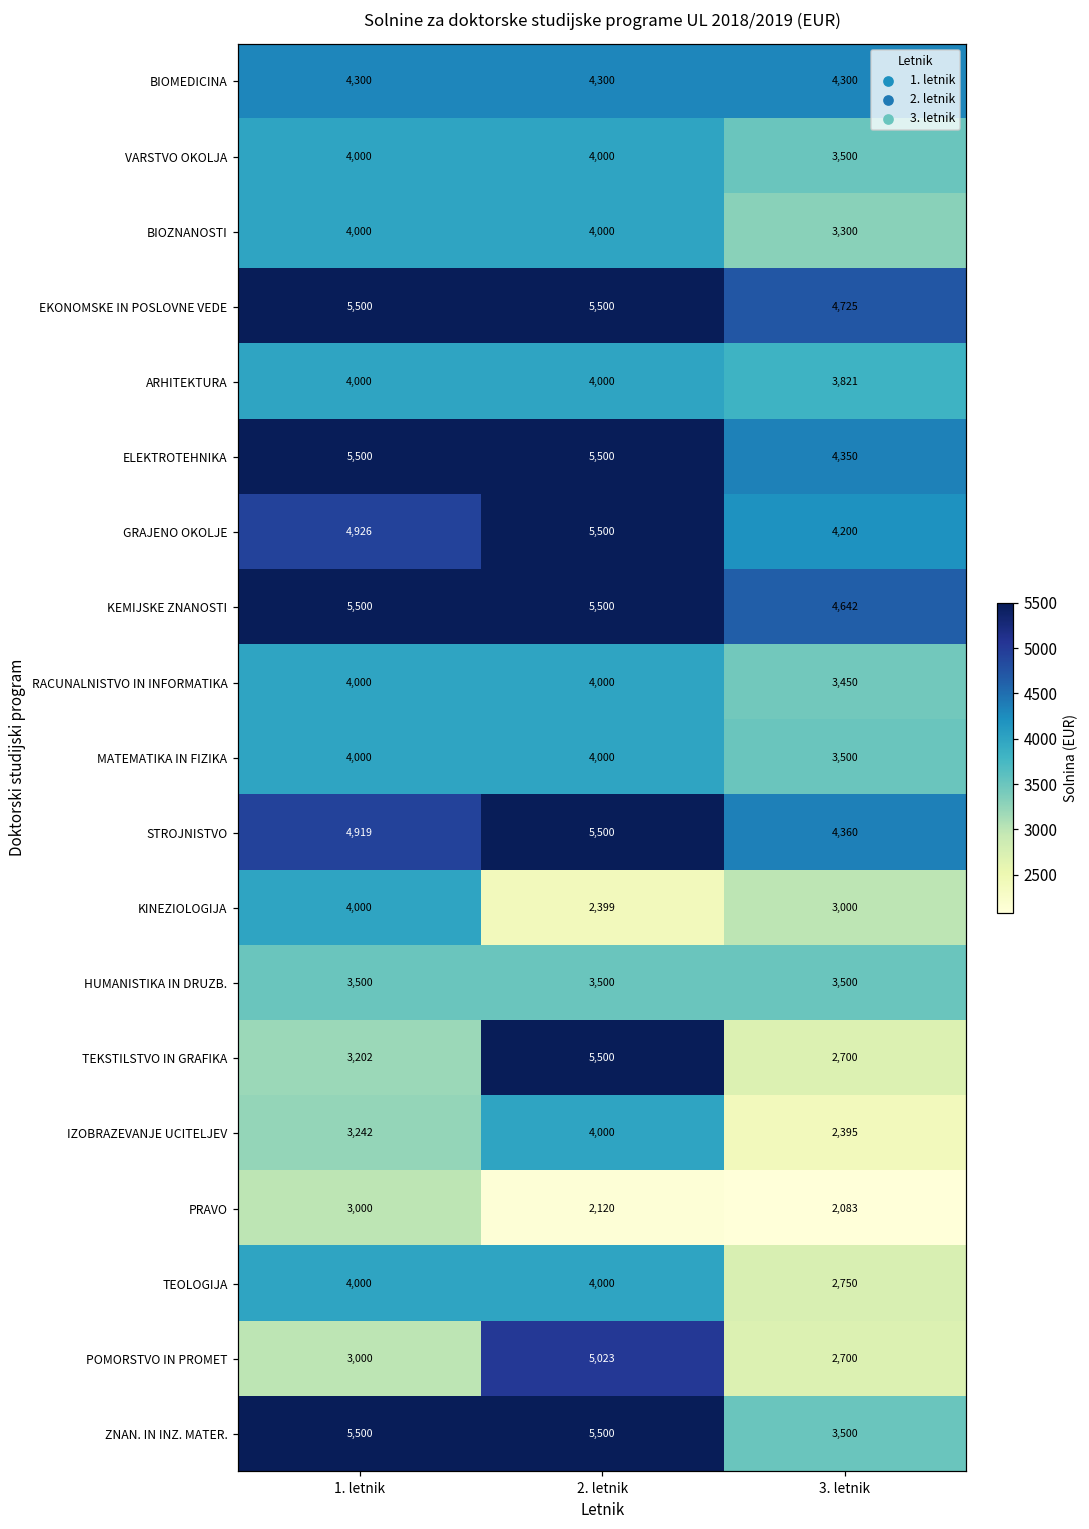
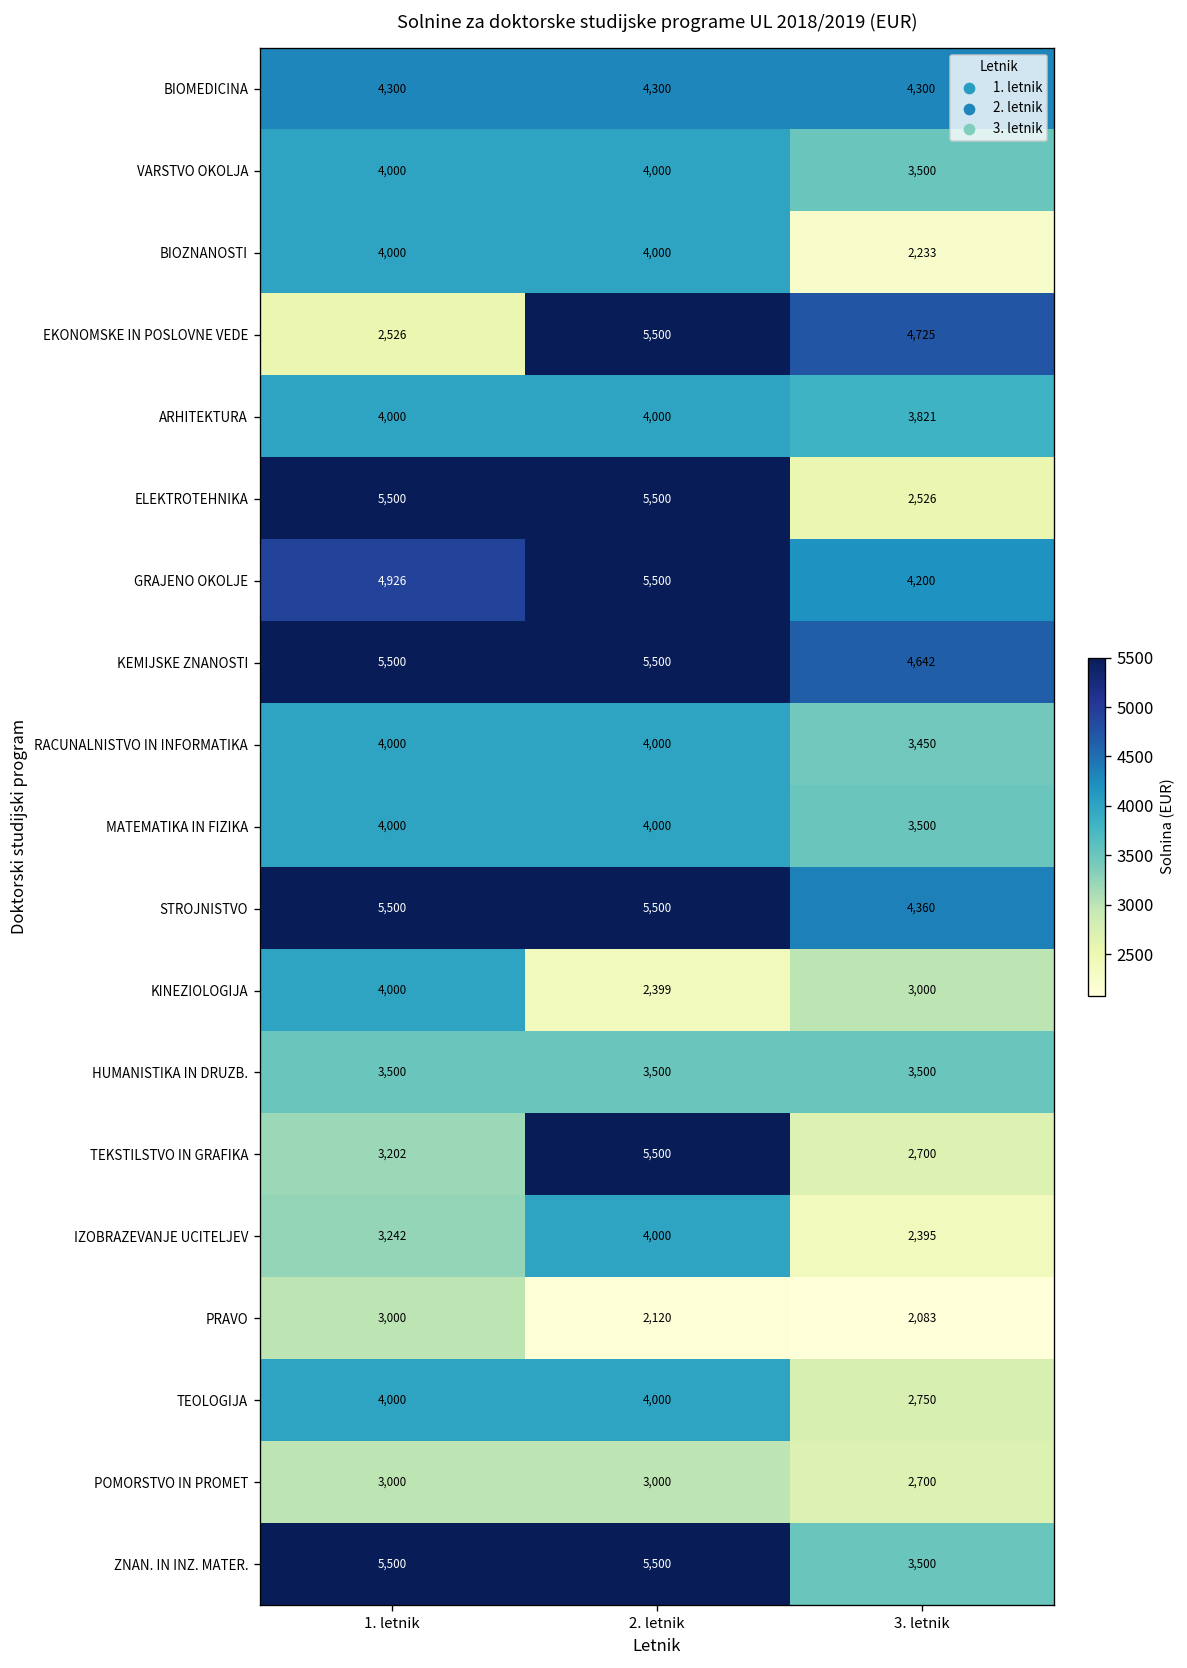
BIOZNANOSTI, 3. letnik: 3,300 -> 2,233
EKONOMSKE IN POSLOVNE VEDE, 1. letnik: 5,500 -> 2,526
ELEKTROTEHNIKA, 3. letnik: 4,350 -> 2,526
STROJNISTVO, 1. letnik: 4,919 -> 5,500
POMORSTVO IN PROMET, 2. letnik: 5,023 -> 3,000
